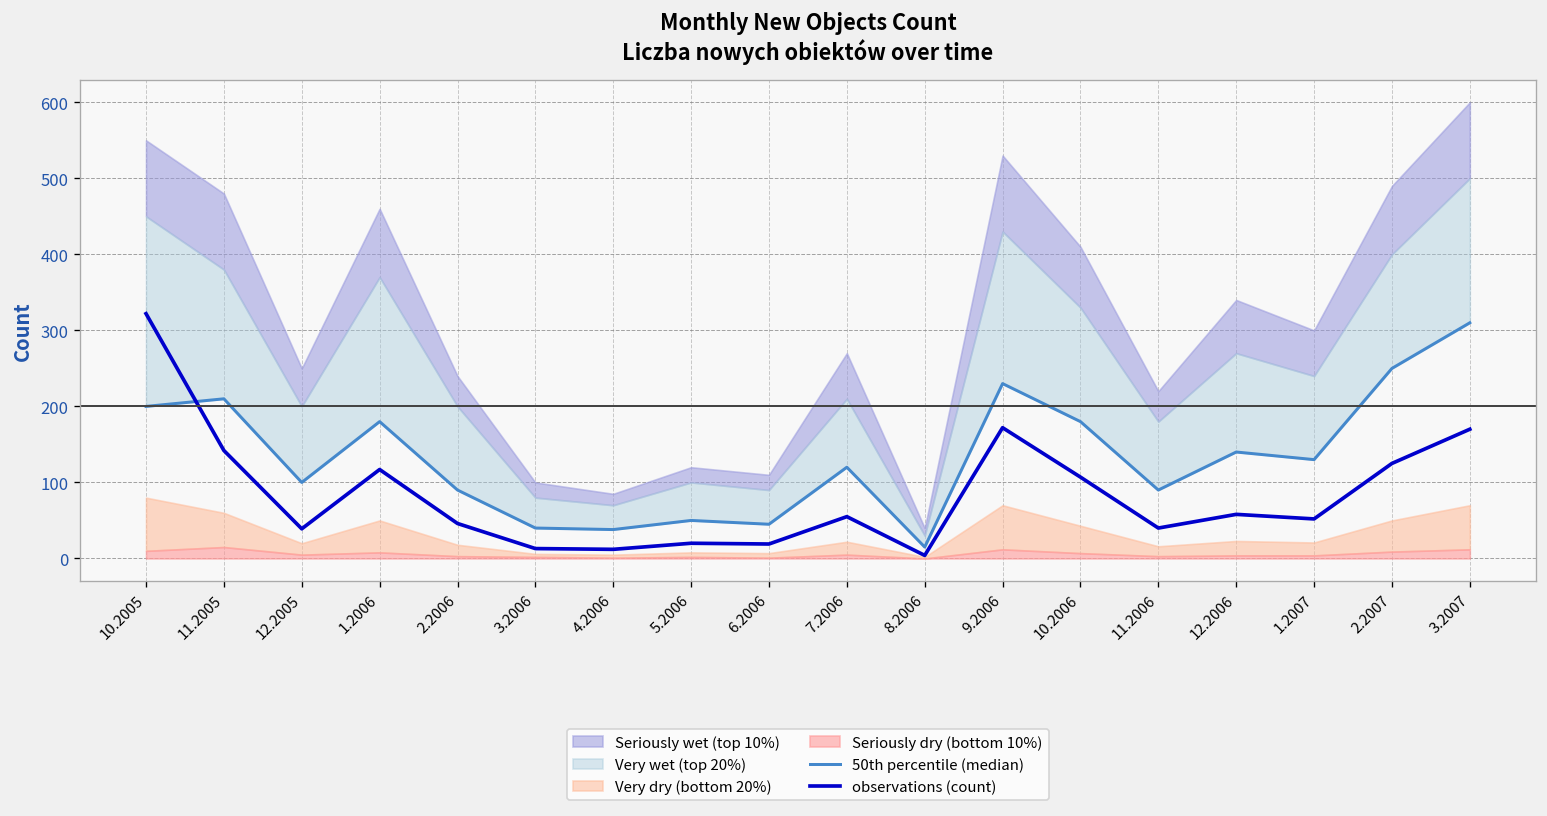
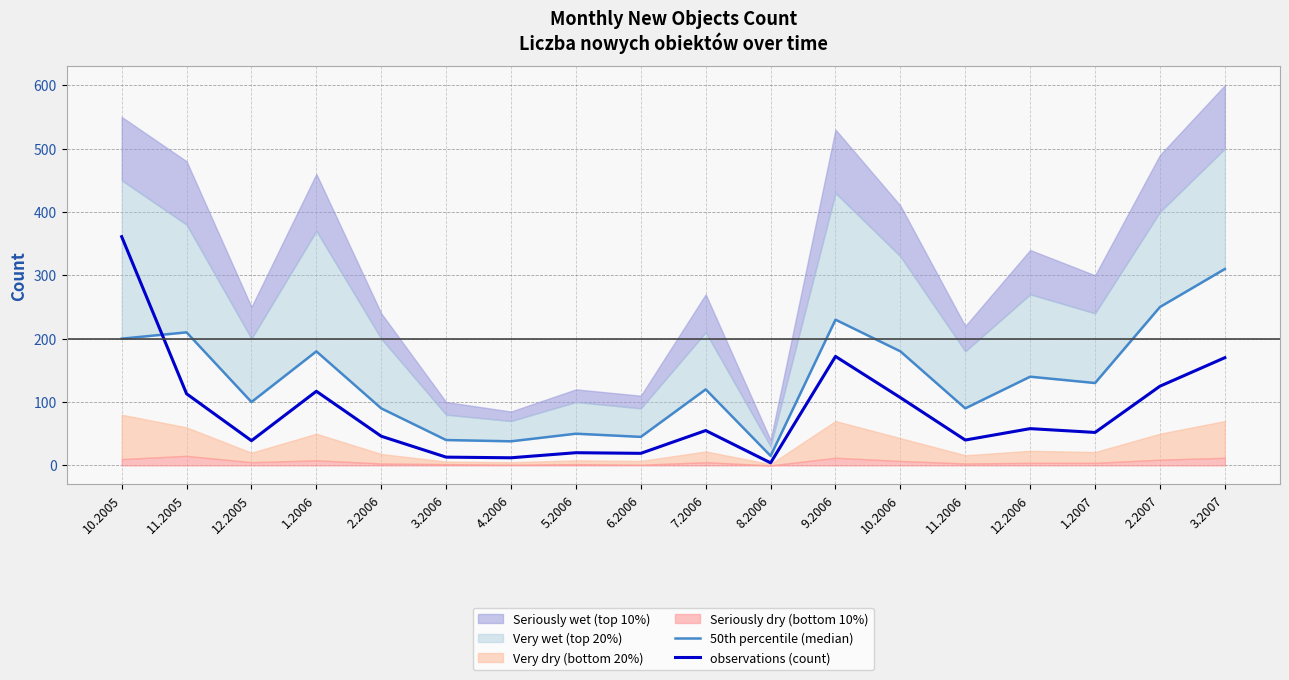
observations (count), 10.2005: 320 -> 360
observations (count), 11.2005: 140 -> 110
